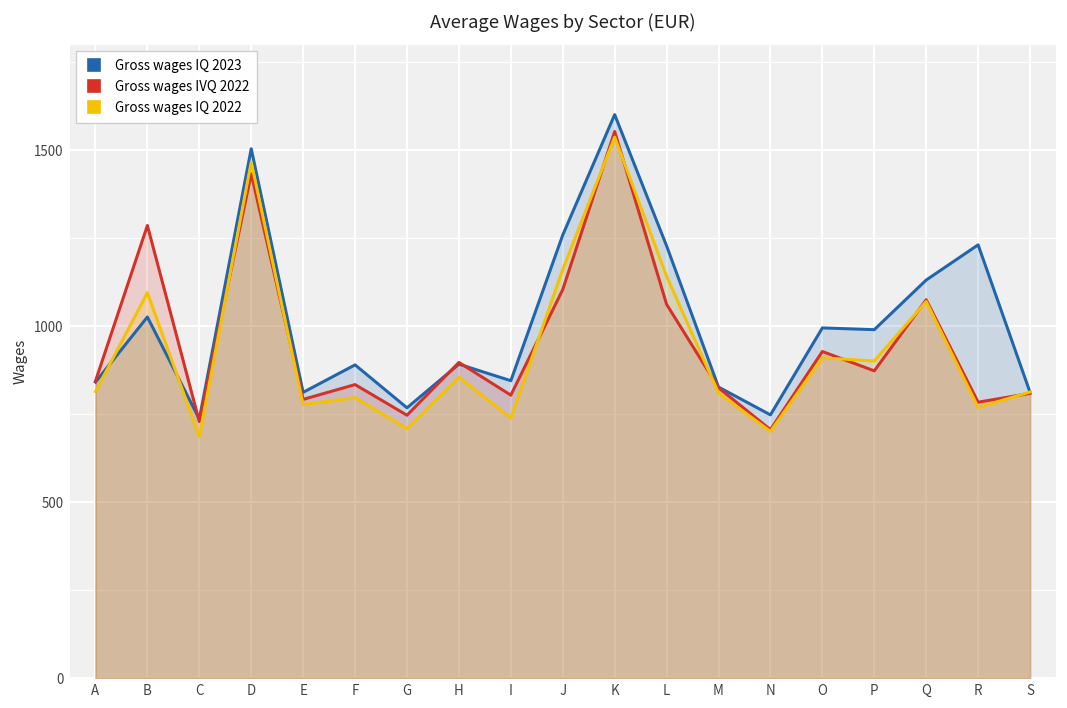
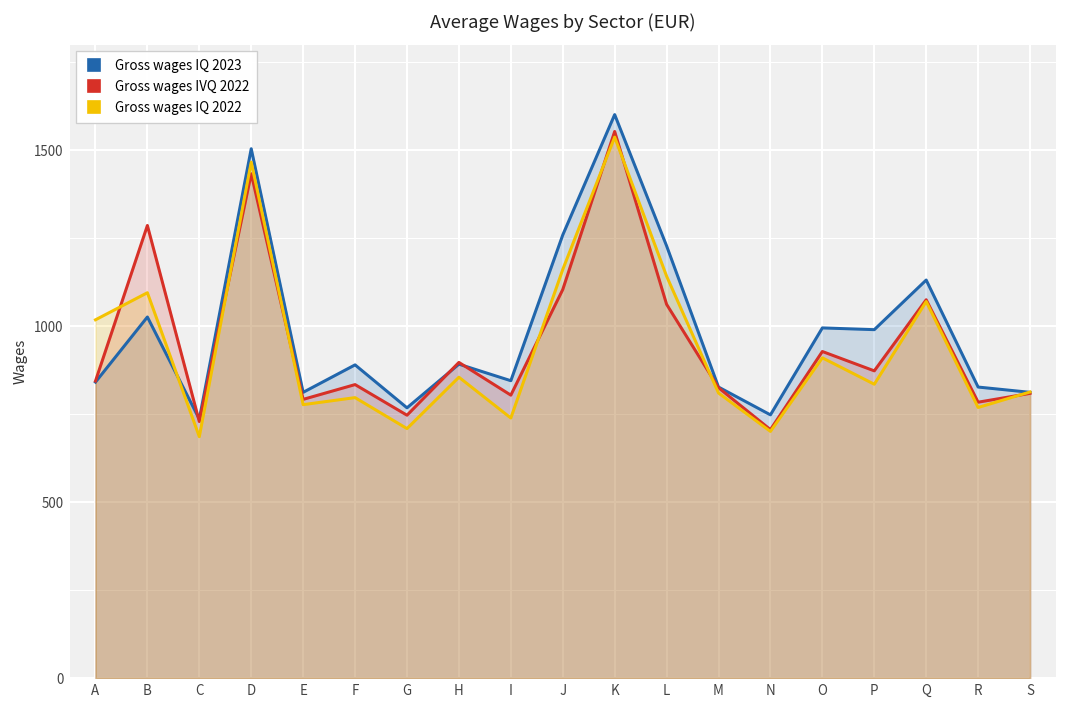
Gross wages IQ 2022, A: 810 -> 1020
Gross wages IQ 2022, P: 900 -> 840
Gross wages IQ 2023, R: 1230 -> 830
